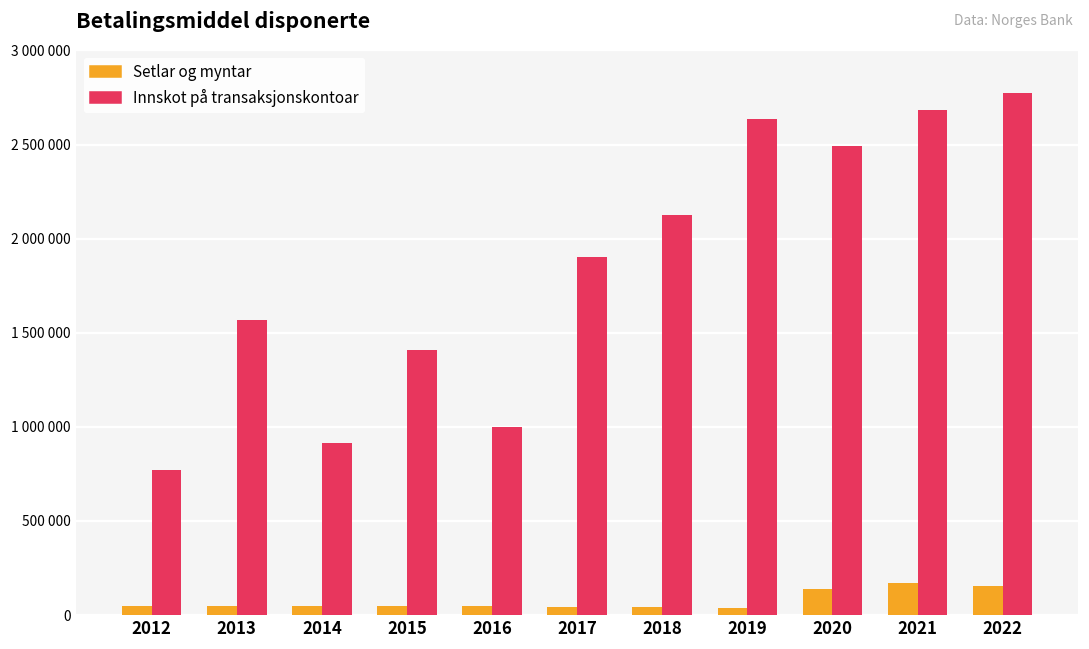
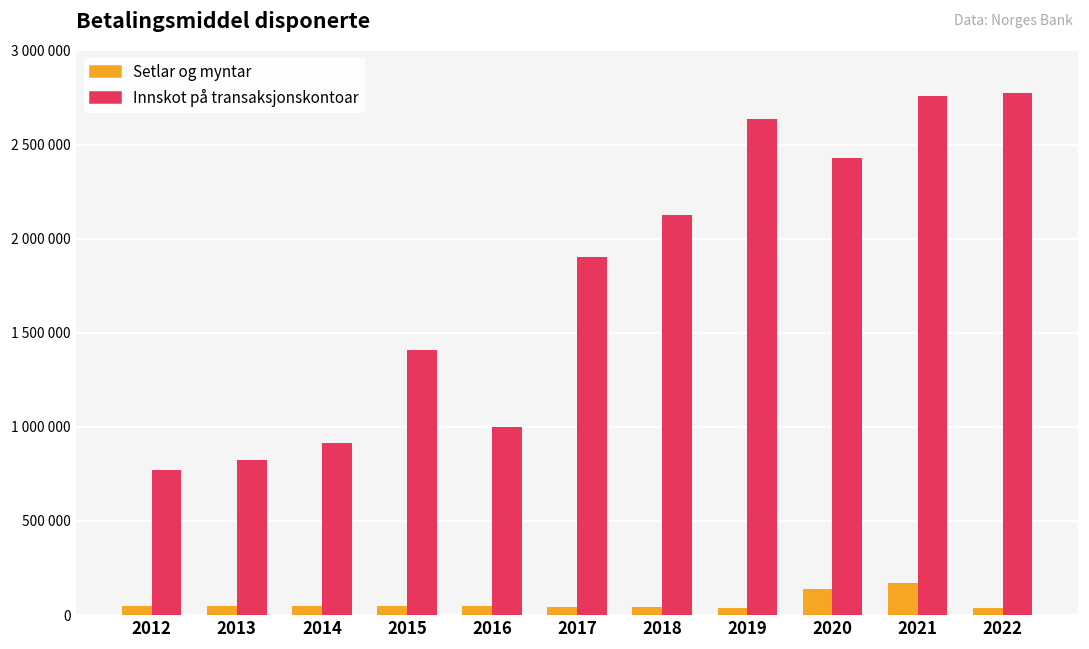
Innskot på transaksjonskontoar, 2013: 1570000 -> 830000
Innskot på transaksjonskontoar, 2020: 2490000 -> 2430000
Innskot på transaksjonskontoar, 2021: 2690000 -> 2760000
Setlar og myntar, 2022: 150000 -> 40000
